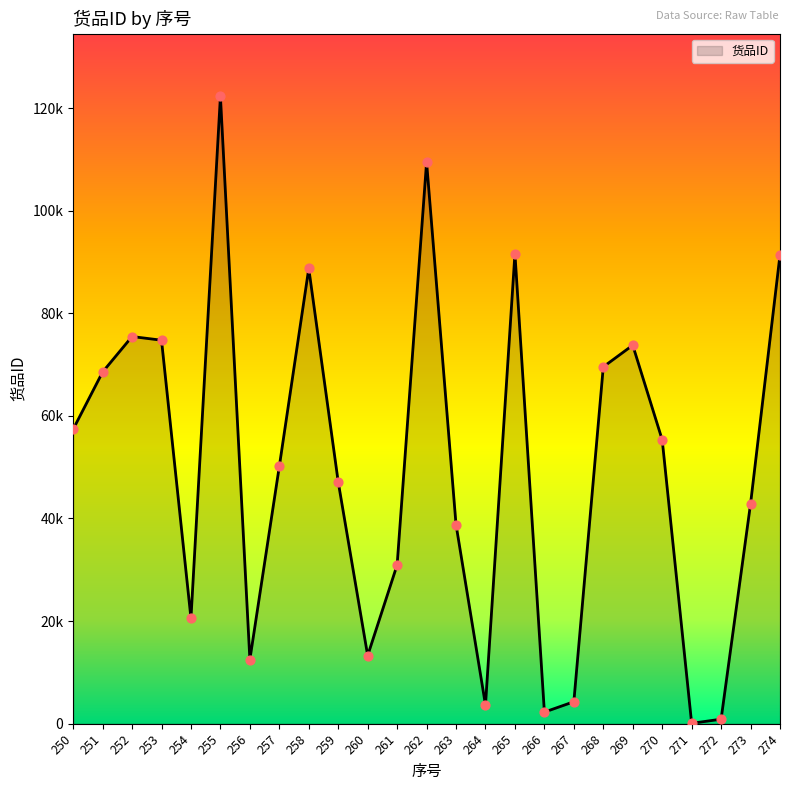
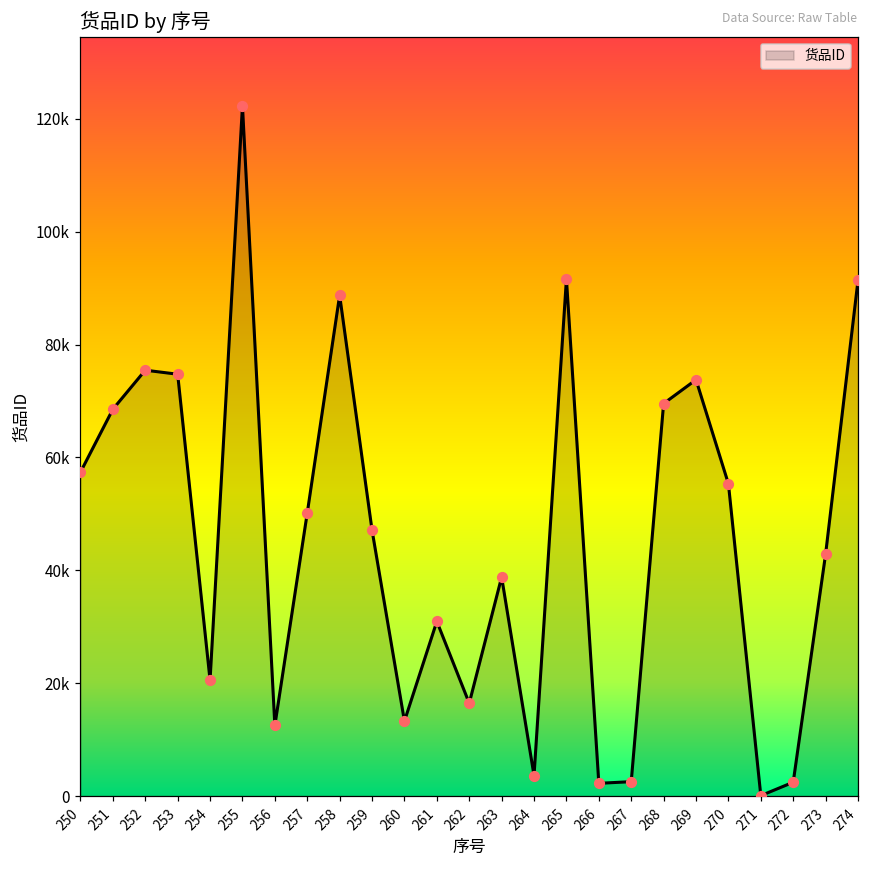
262: 109000 -> 16000
267: 4000 -> 3000
272: 1000 -> 2000
